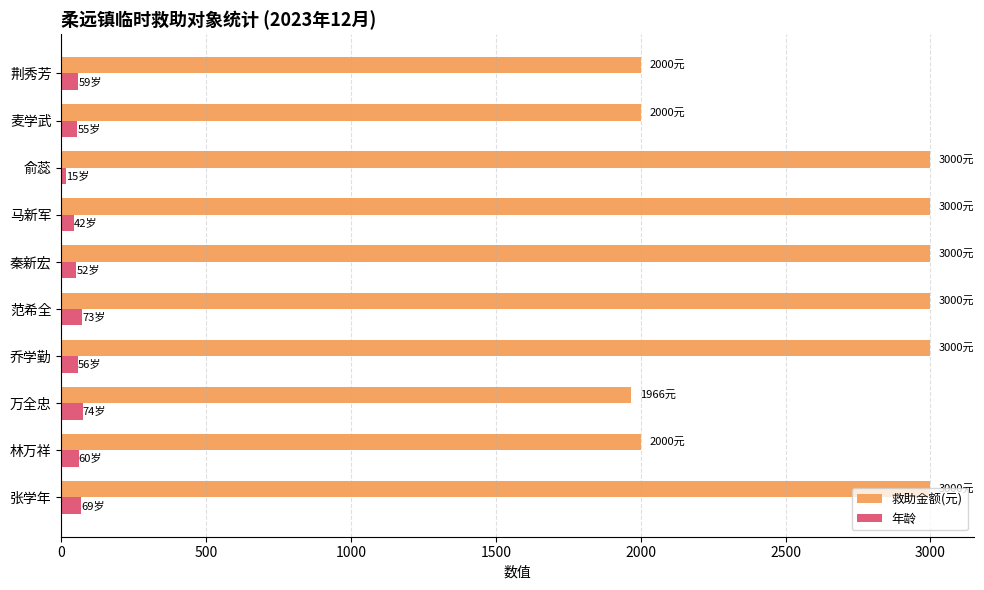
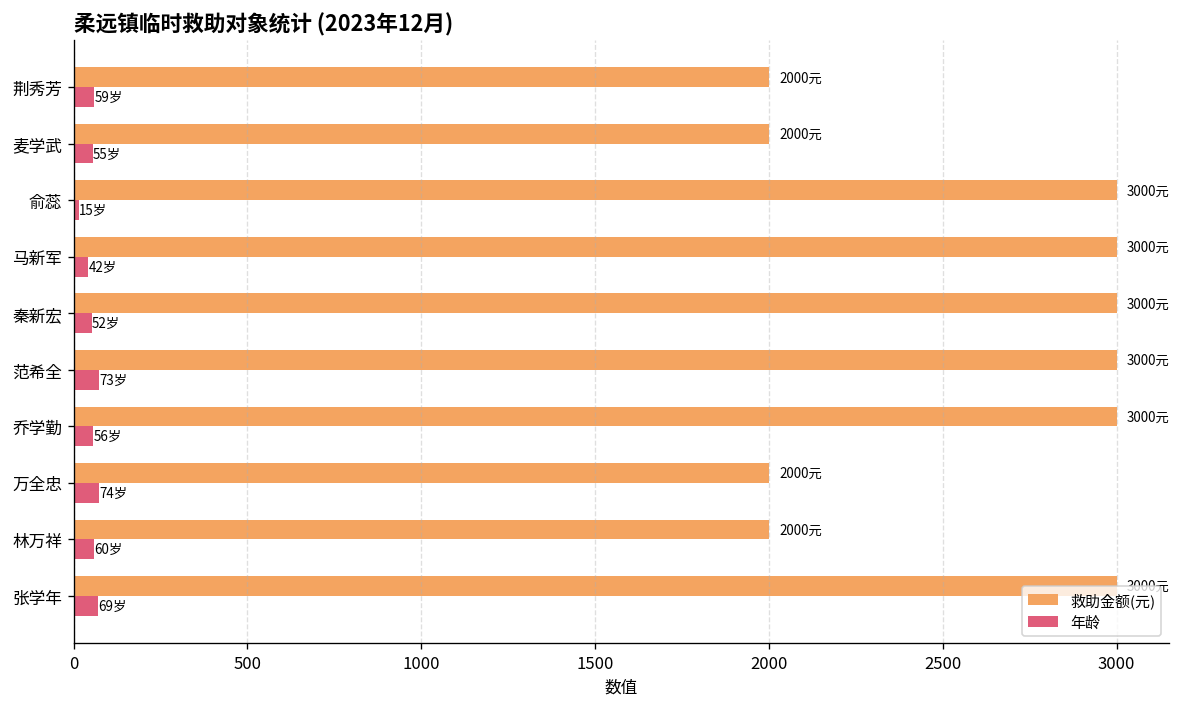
救助金额(元), 万全忠: 1966元 -> 2000元
